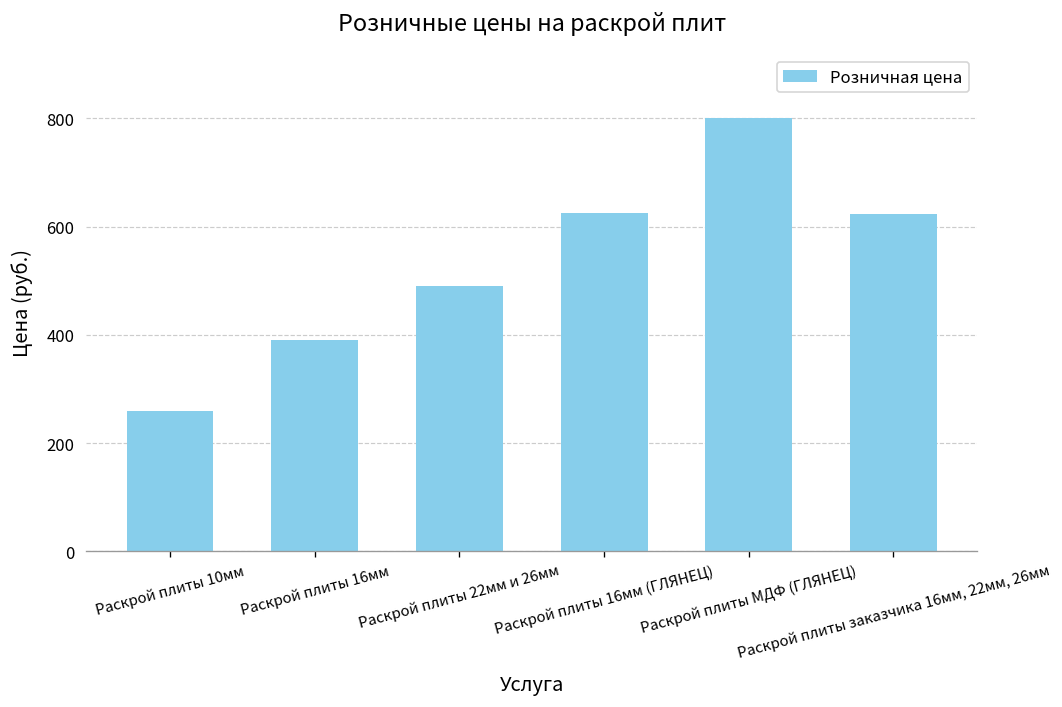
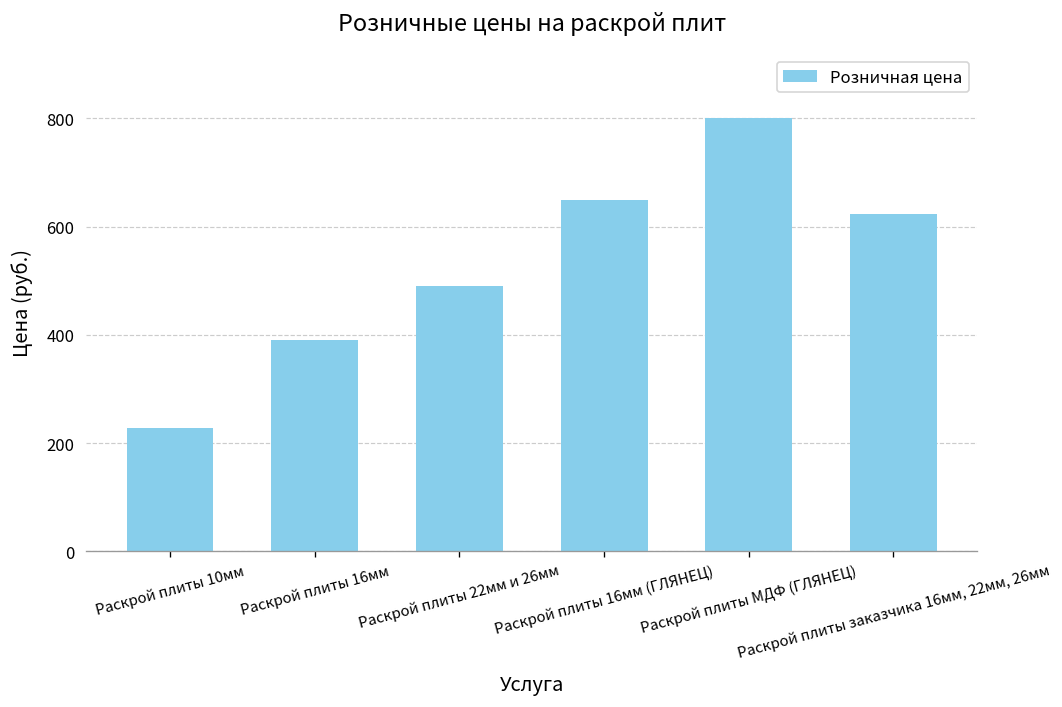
Раскрой плиты 10мм: 260 -> 230
Раскрой плиты 16мм (ГЛЯНЕЦ): 630 -> 650
